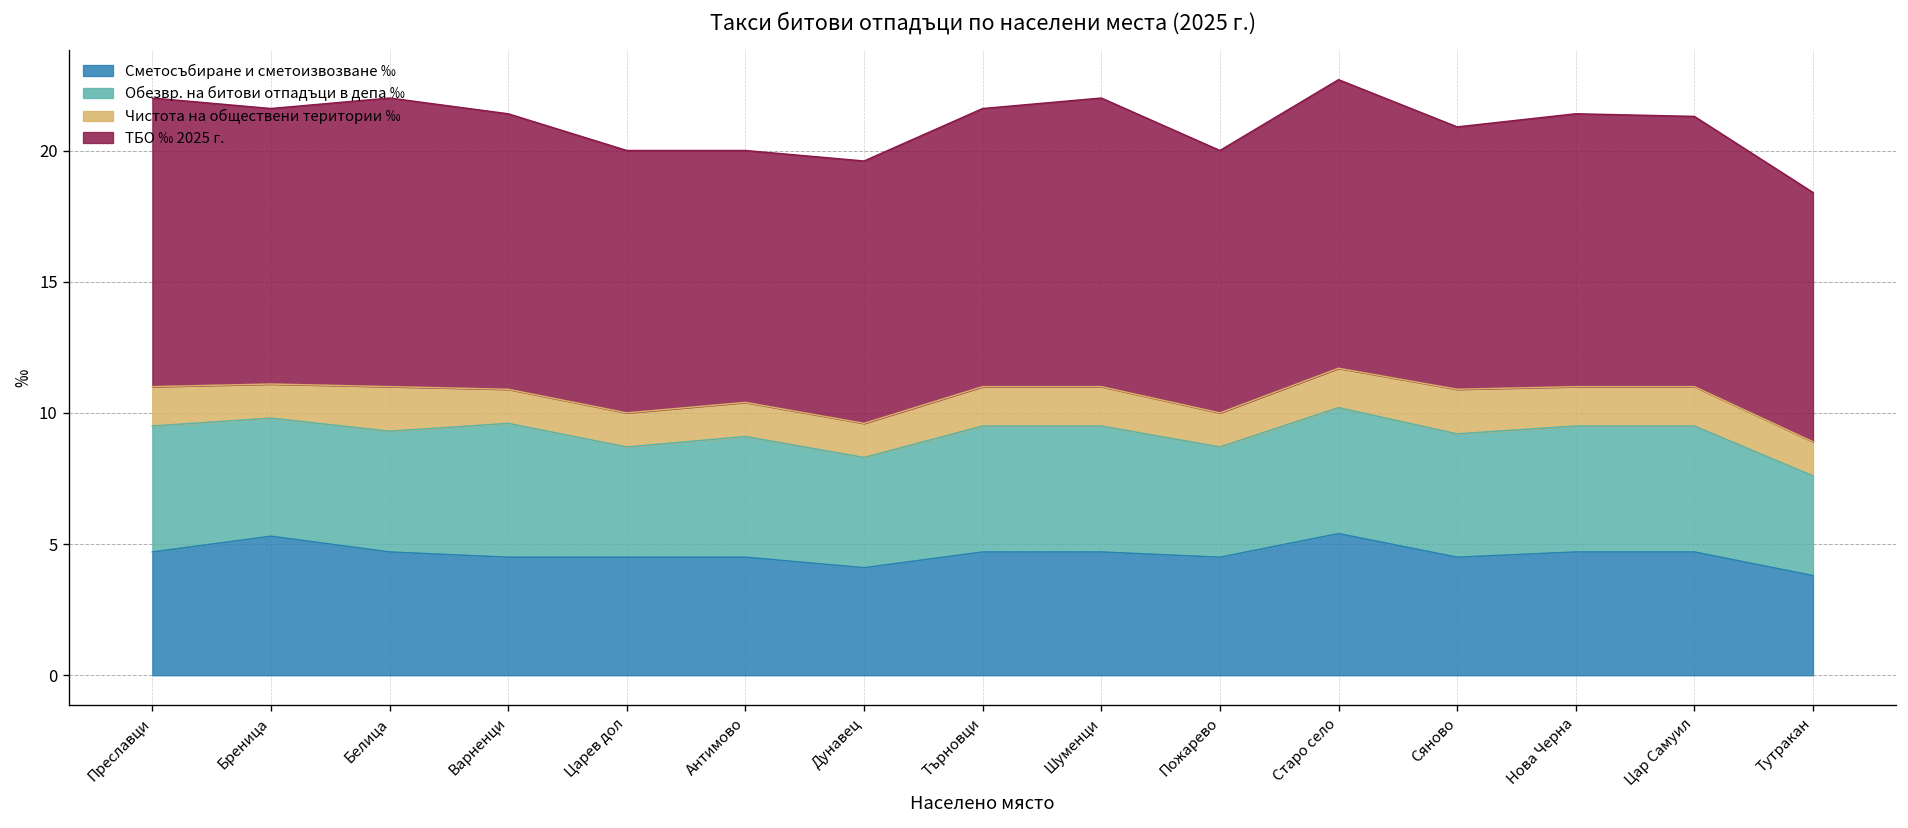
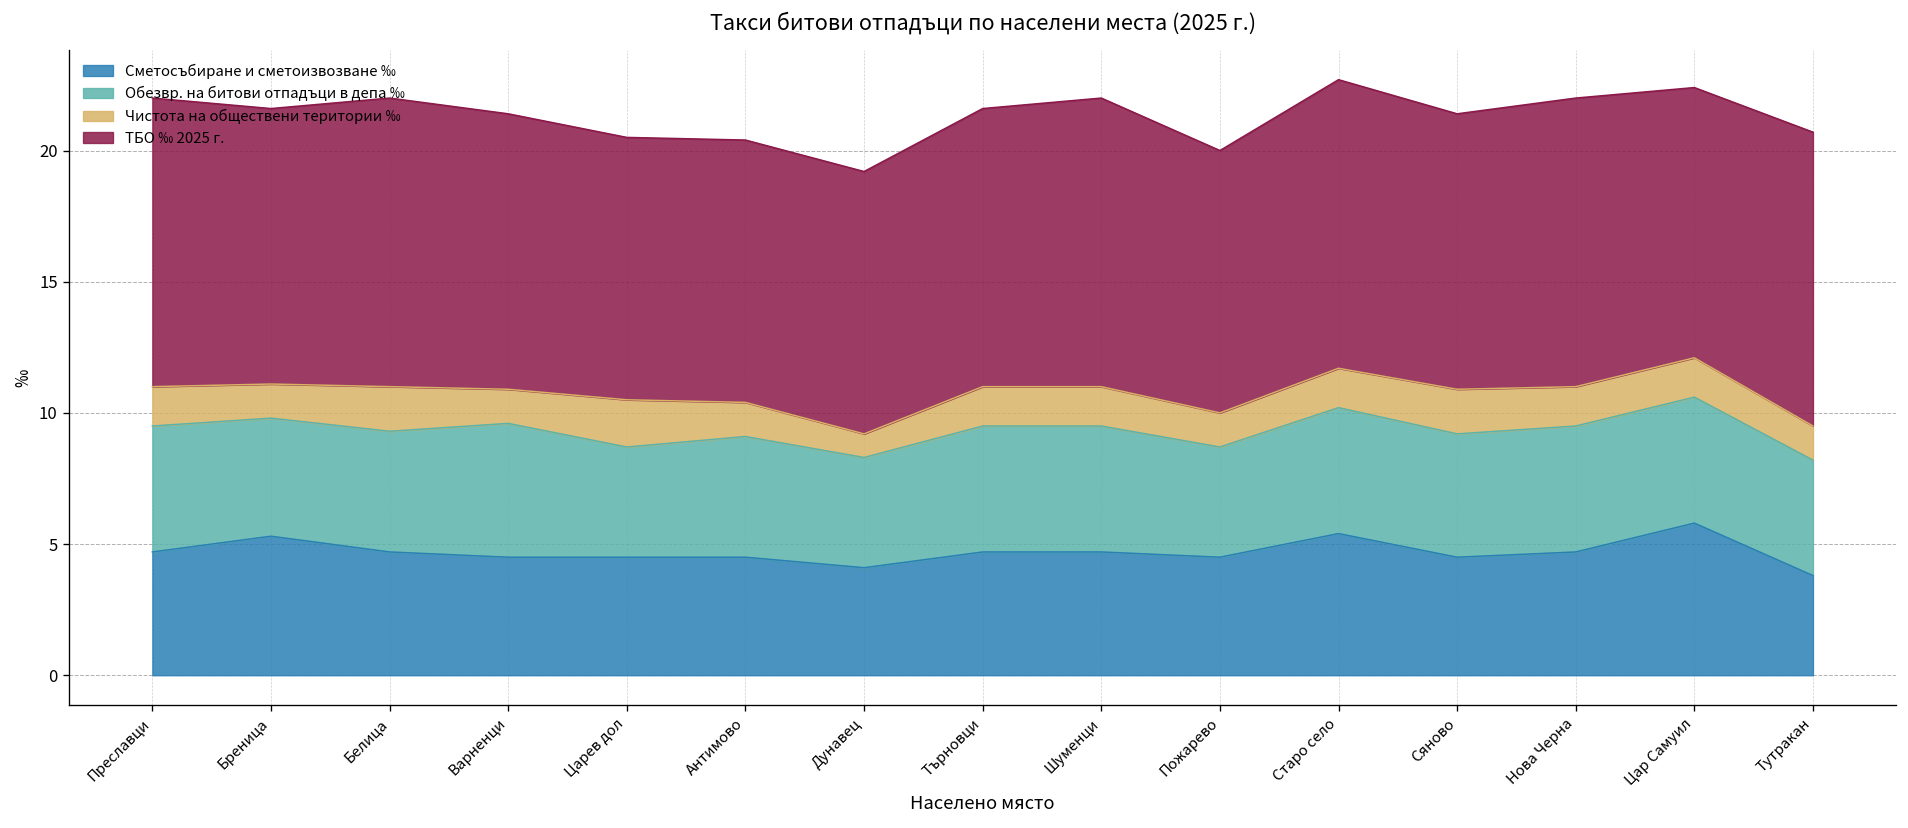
Чистота на обществени територии ‰, Царев дол: 1.3 -> 1.8
ТБО ‰ 2025 г., Антимово: 9.6 -> 10.0
Чистота на обществени територии ‰, Дунавец: 1.3 -> 0.9
ТБО ‰ 2025 г., Сяново: 10.0 -> 10.5
ТБО ‰ 2025 г., Нова Черна: 10.4 -> 11.0
Сметосъбиране и сметоизвозване ‰, Цар Самуил: 4.7 -> 5.8
Обезвр. на битови отпадъци в депа ‰, Тутракан: 3.8 -> 4.4
ТБО ‰ 2025 г., Тутракан: 9.5 -> 11.2
